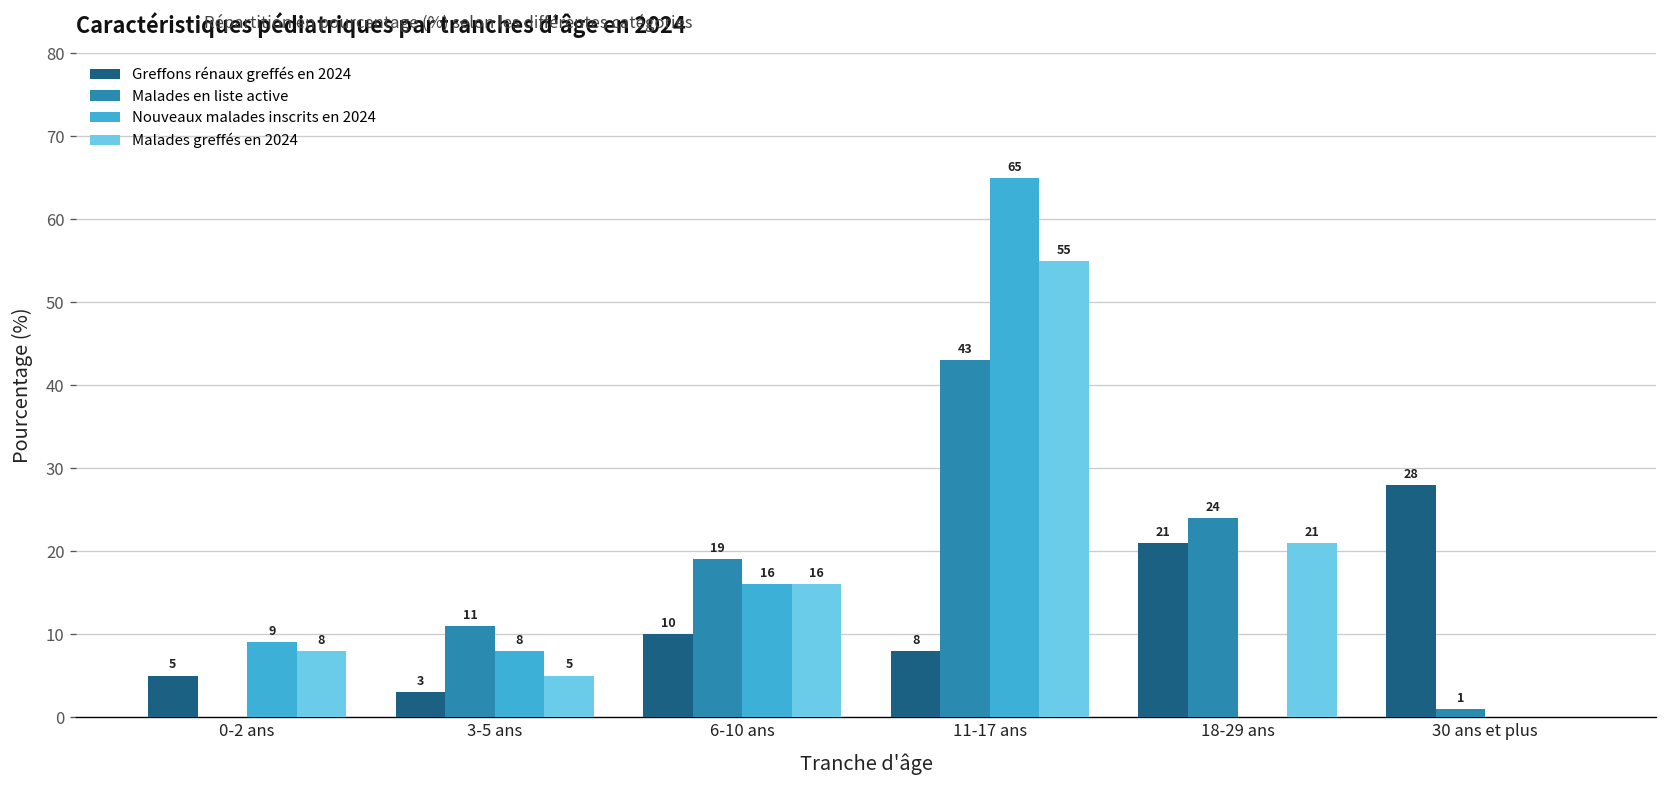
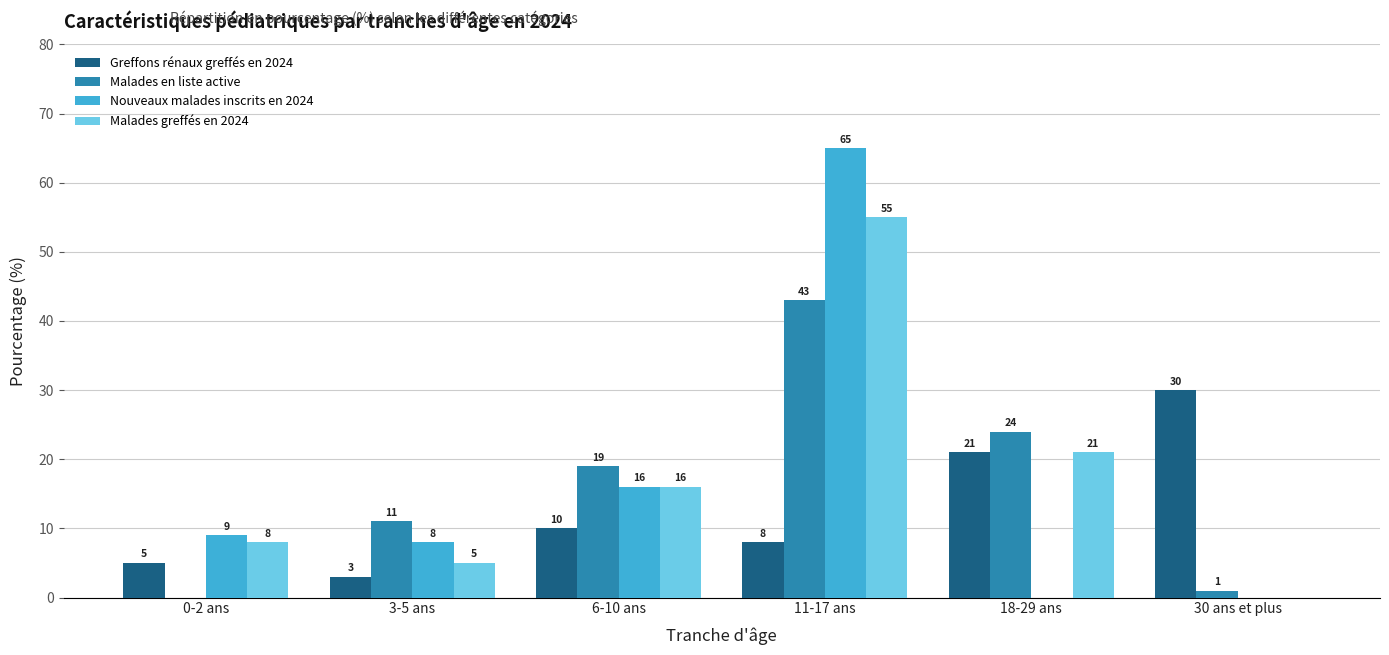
Greffons rénaux greffés en 2024, 30 ans et plus: 28 -> 30
